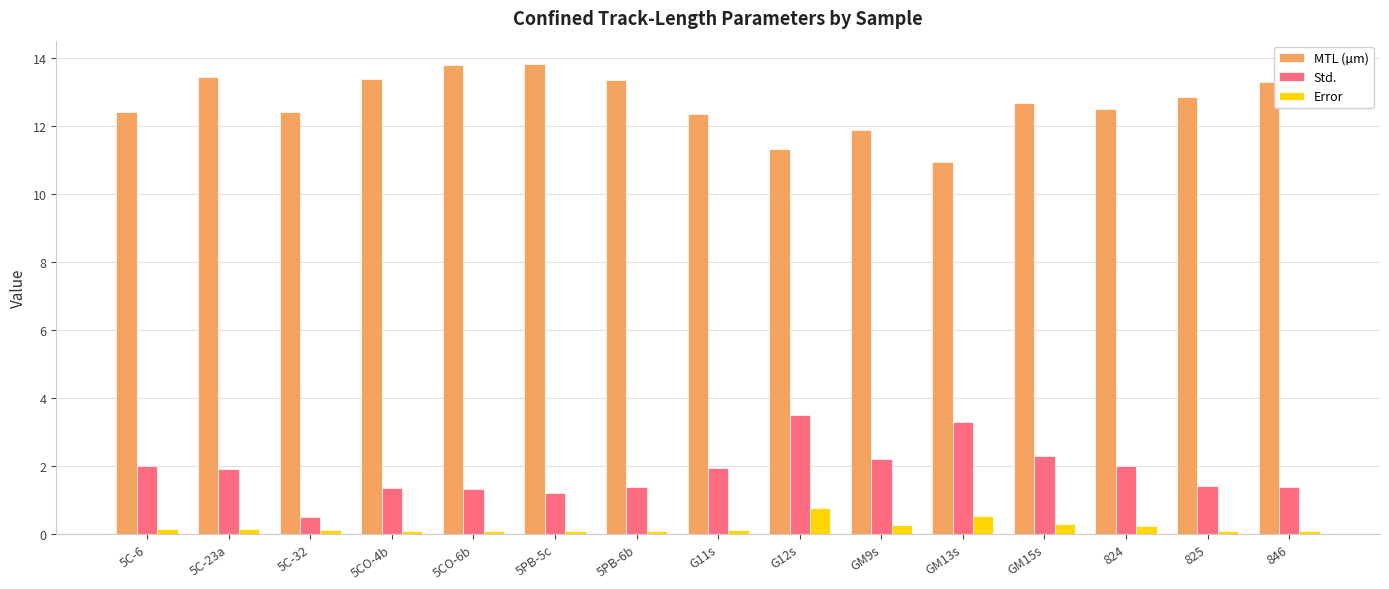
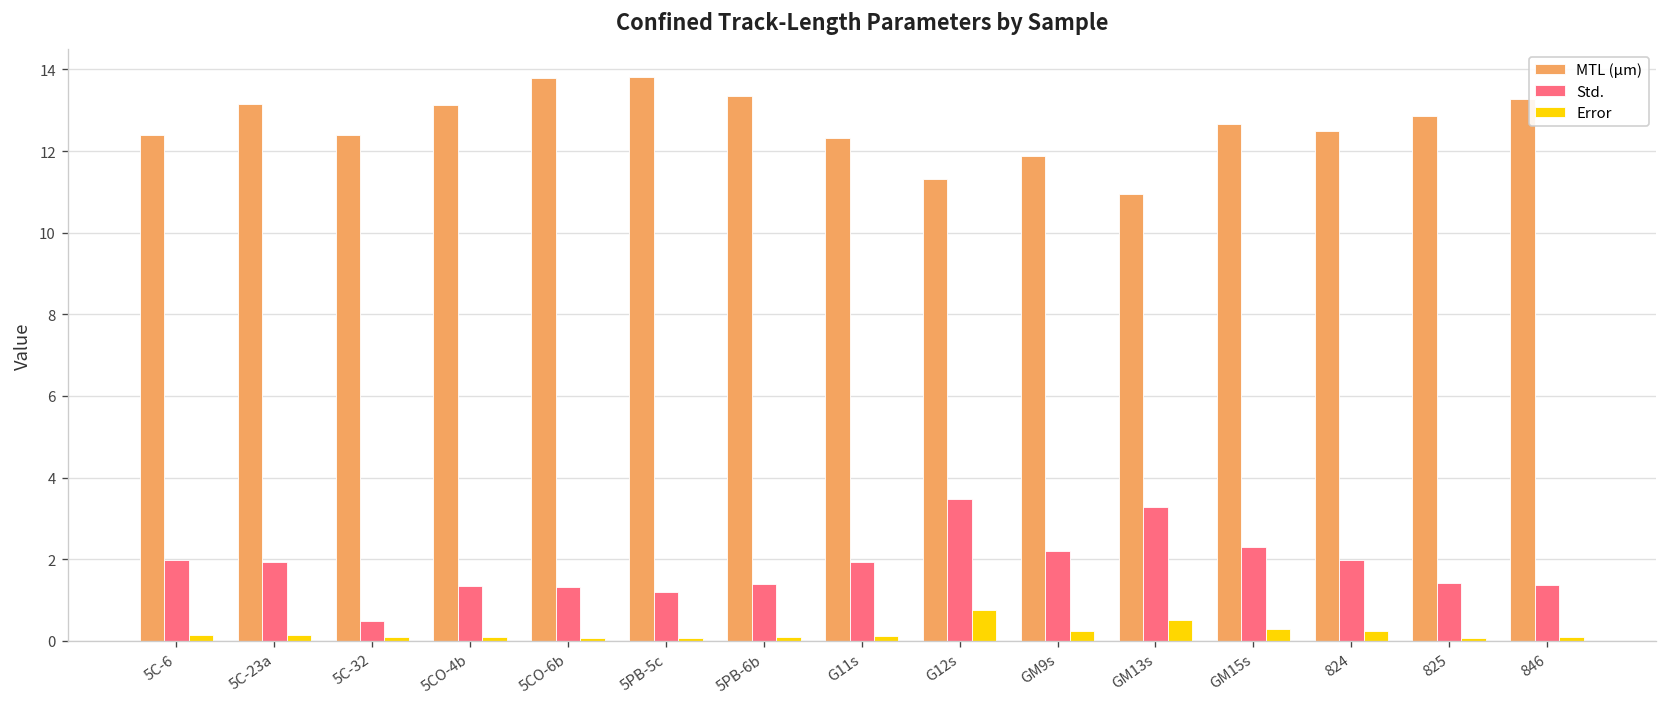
MTL (µm), 5C-23a: 13.4 -> 13.2
MTL (µm), 5CO-4b: 13.4 -> 13.1
